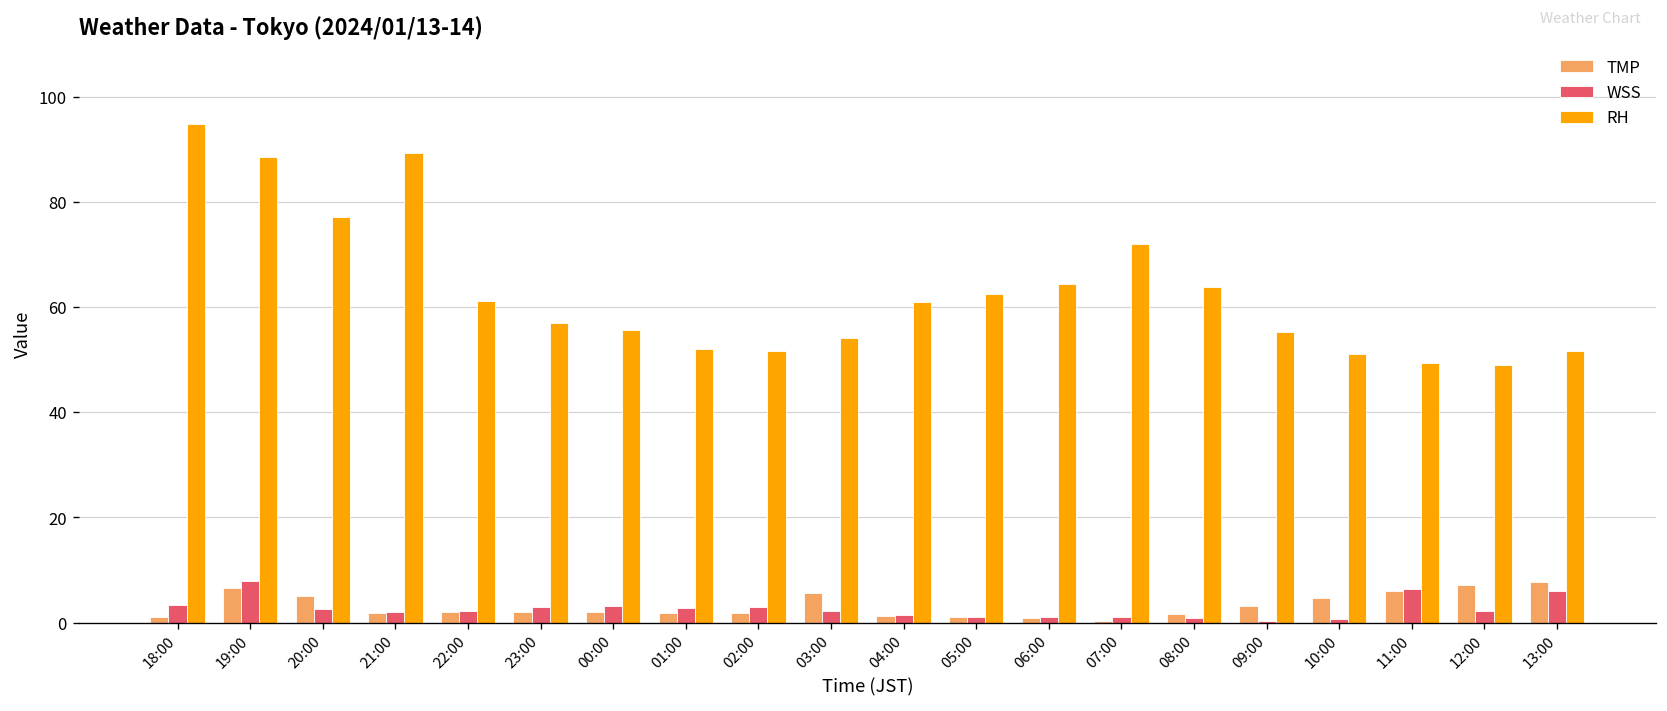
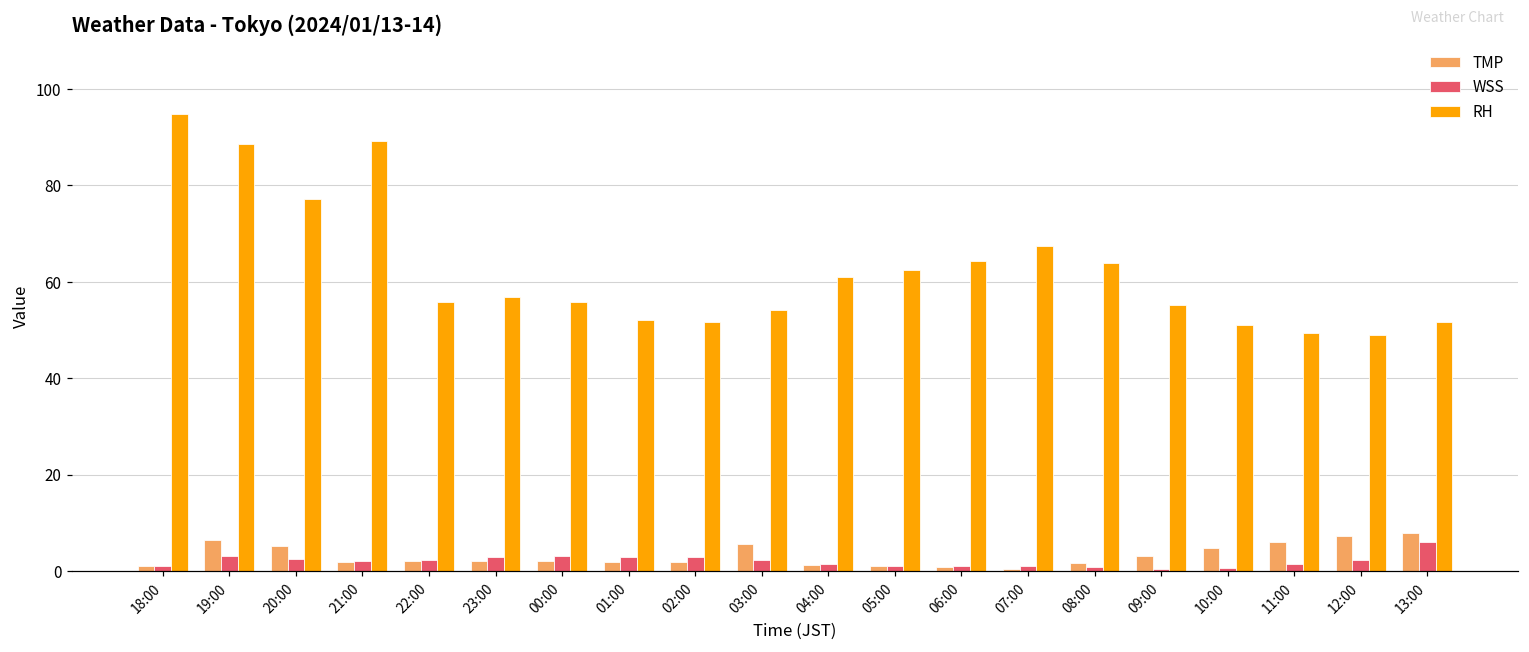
WSS, 18:00: 3 -> 1
WSS, 19:00: 8 -> 3
RH, 22:00: 61 -> 56
RH, 07:00: 72 -> 68
WSS, 11:00: 6 -> 1
